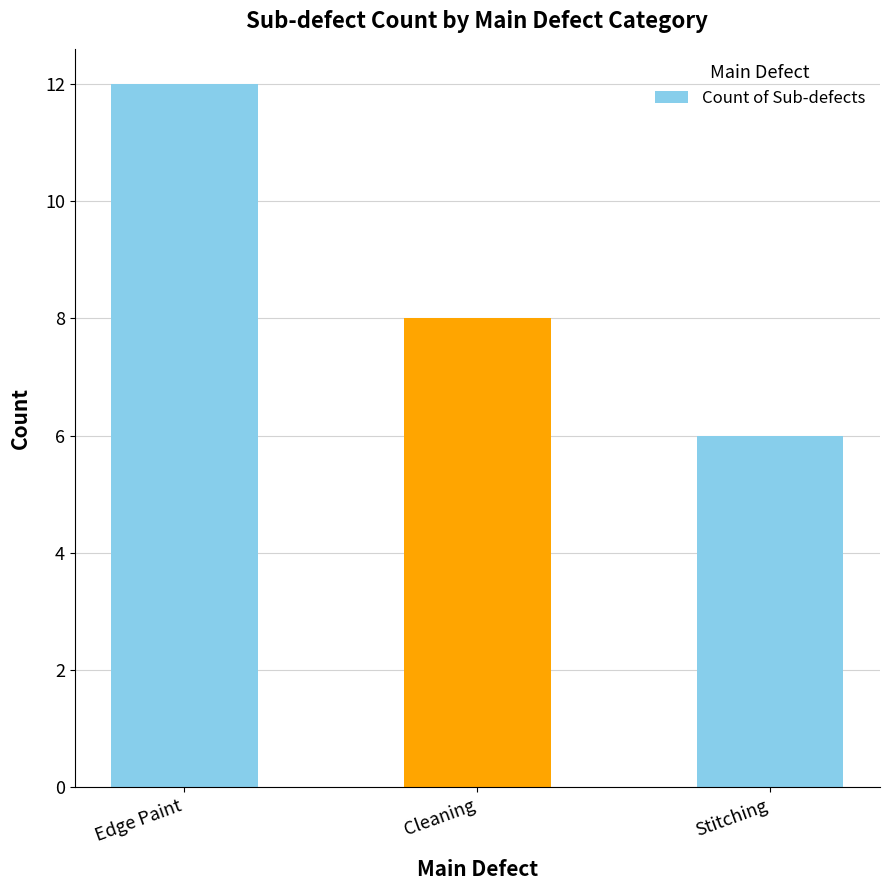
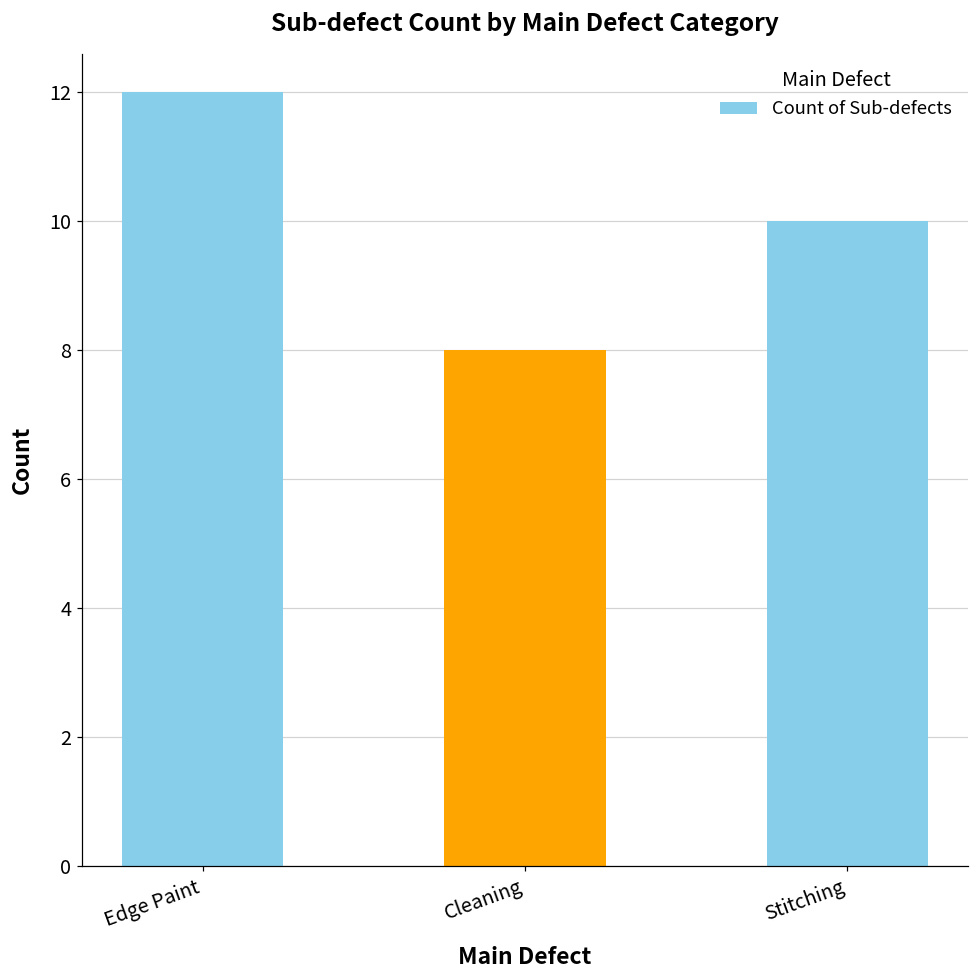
Stitching: 6 -> 10
